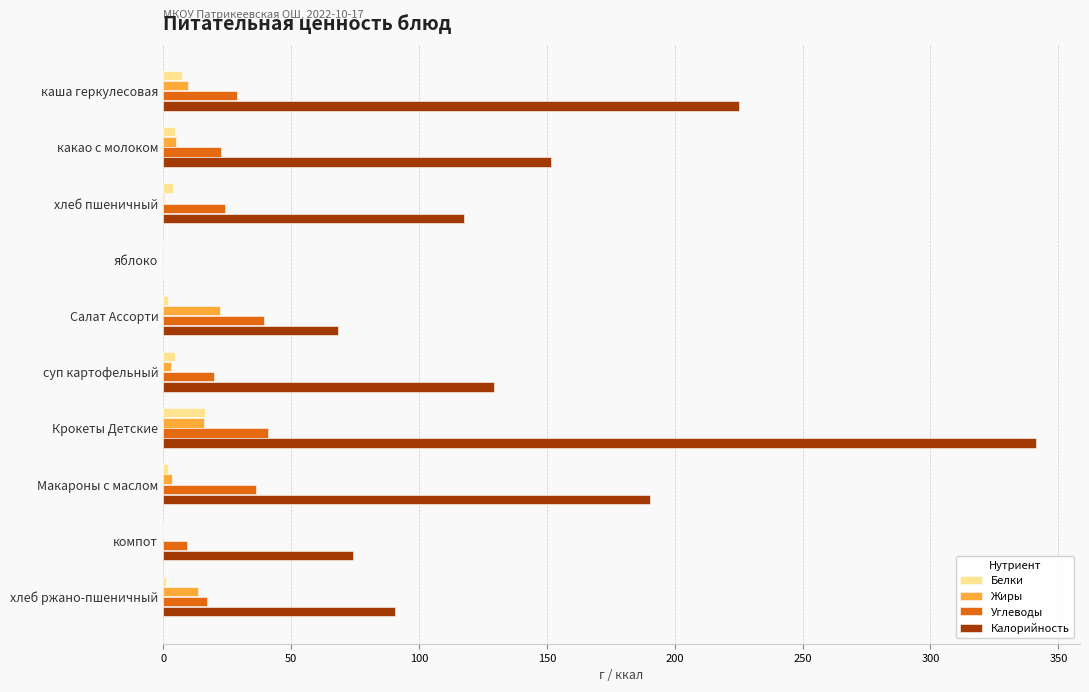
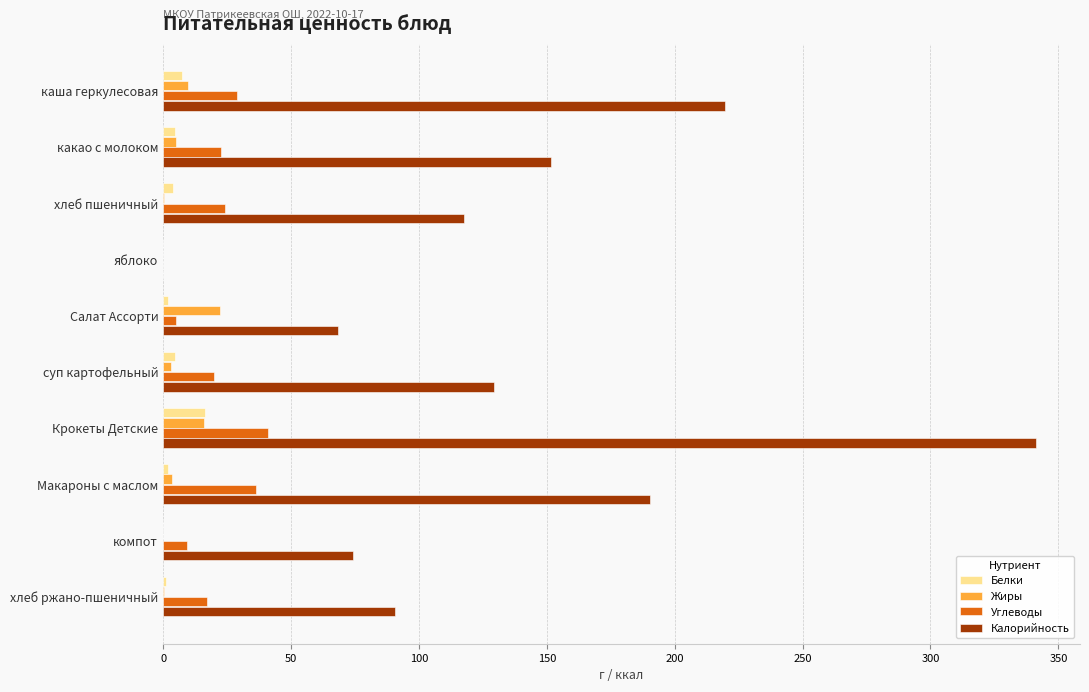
Калорийность, каша геркулесовая: 225 -> 220
Углеводы, Салат Ассорти: 39 -> 5
Жиры, хлеб ржано-пшеничный: 14 -> 0
